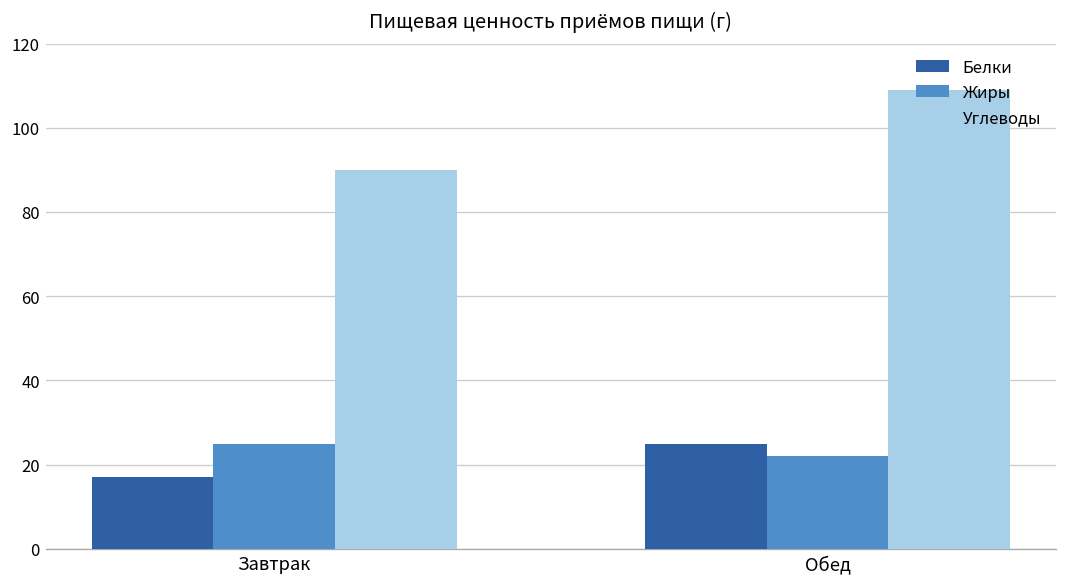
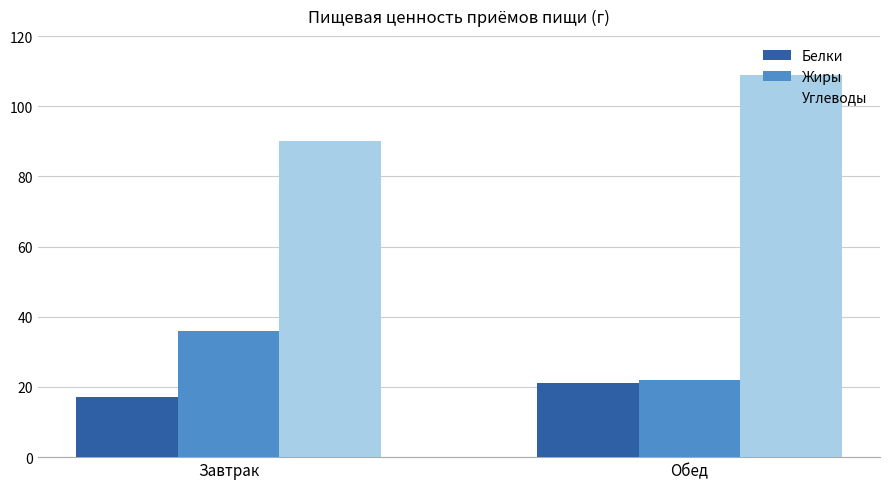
Жиры, Завтрак: 25 -> 36
Белки, Обед: 25 -> 21
